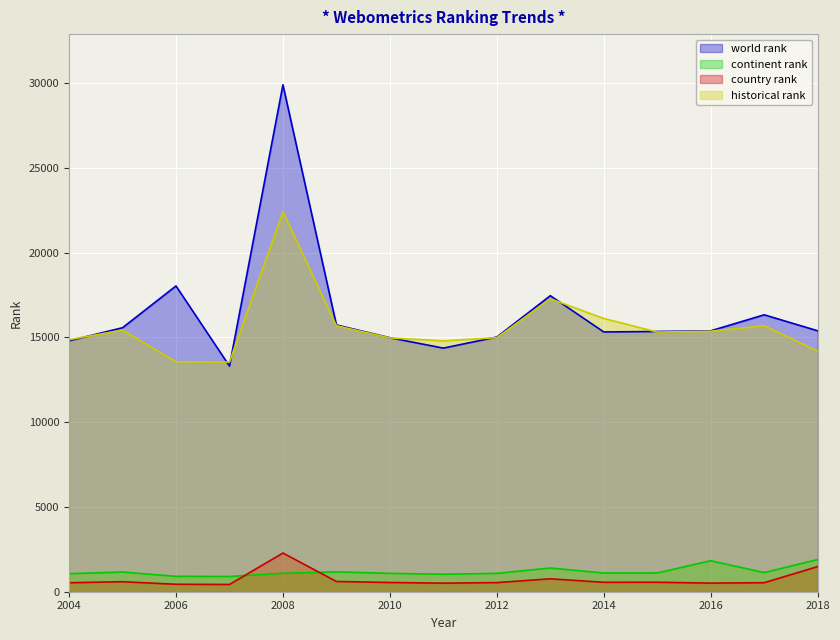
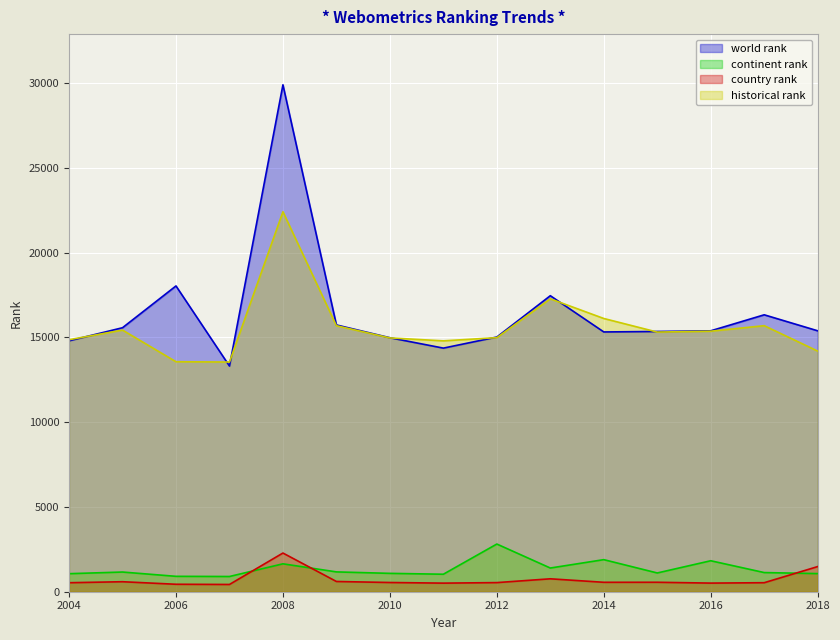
continent rank, 2008: 1100 -> 1600
continent rank, 2012: 1100 -> 2800
continent rank, 2014: 1100 -> 1900
continent rank, 2018: 1900 -> 1100
